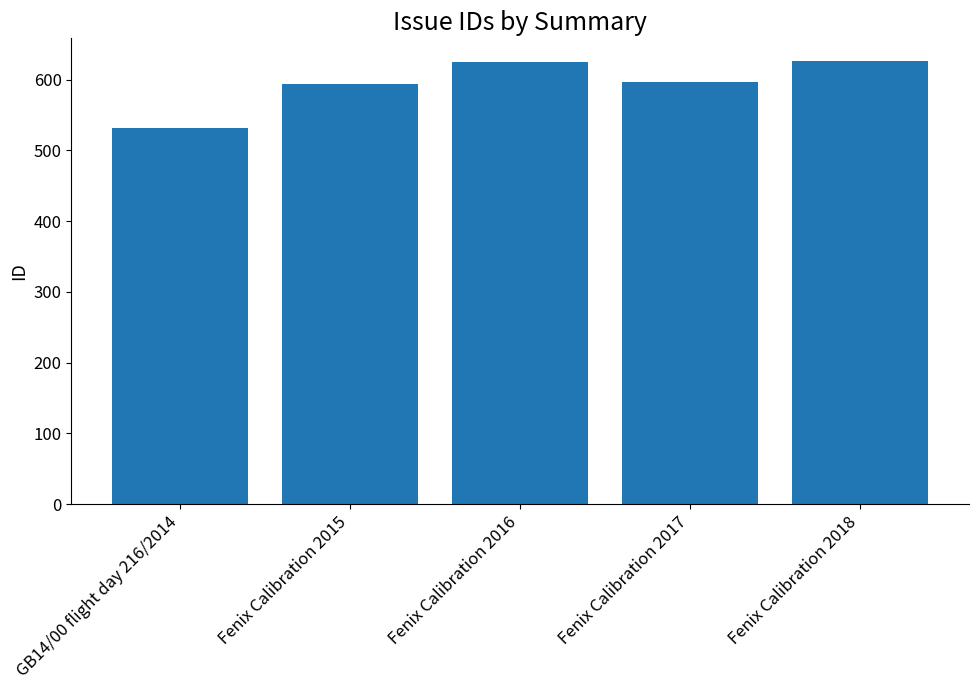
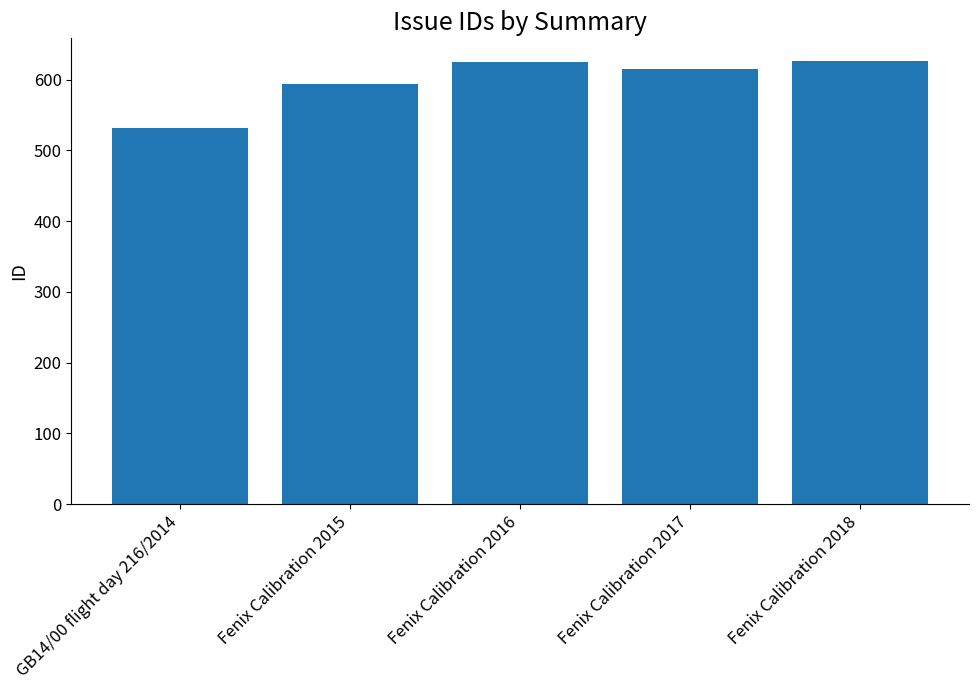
Fenix Calibration 2017: 600 -> 620
